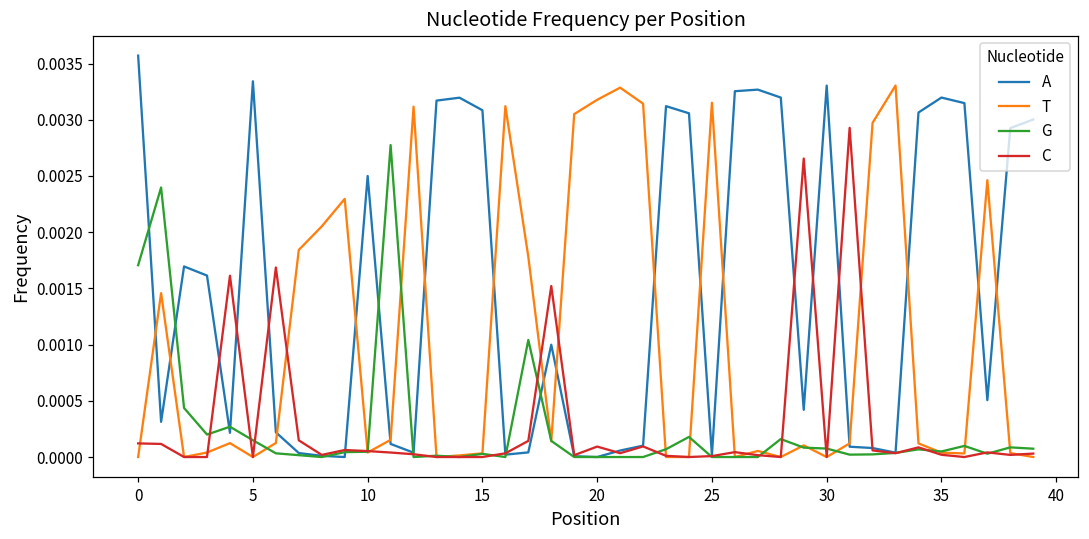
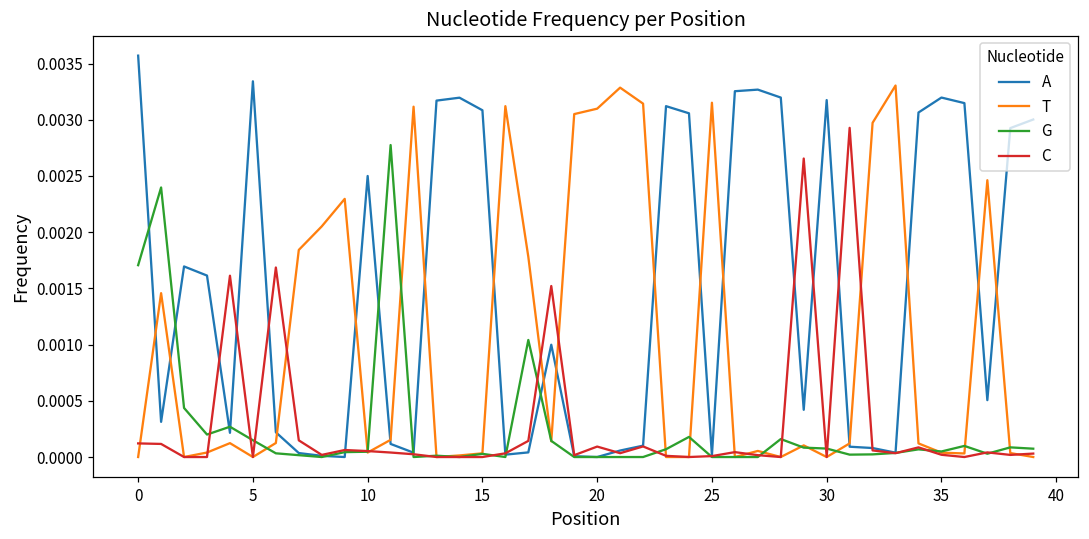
T, 20: 0.00318 -> 0.00310
A, 30: 0.00330 -> 0.00318
